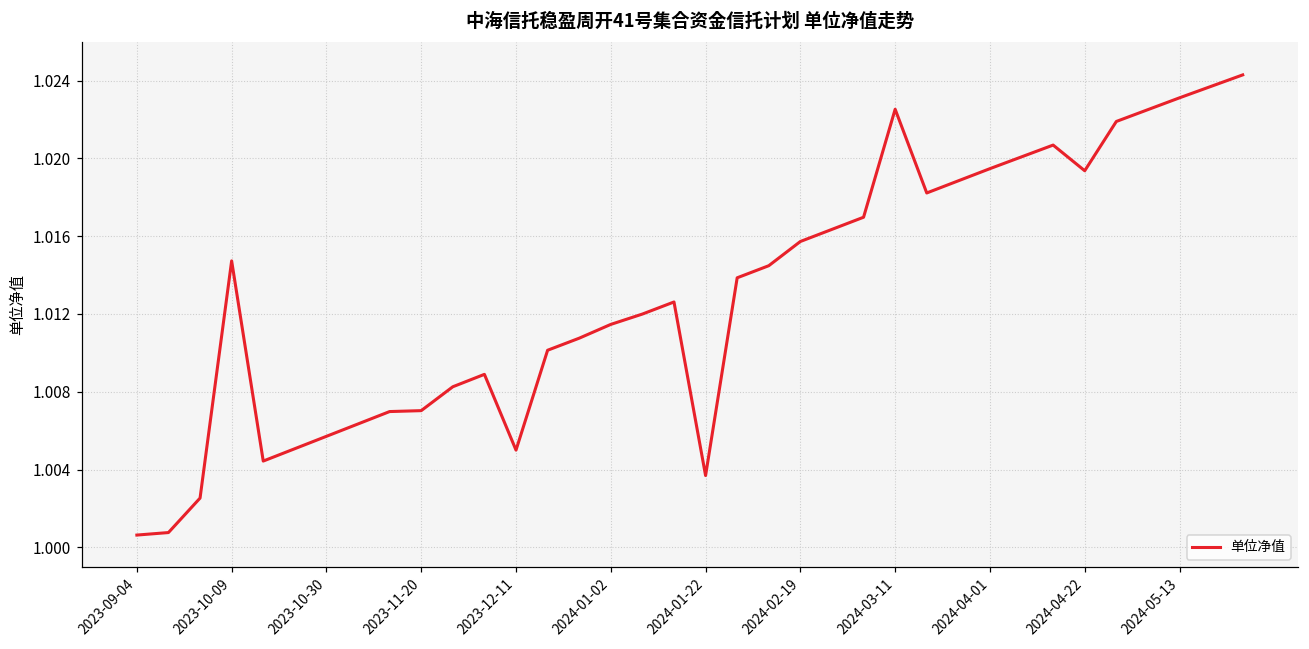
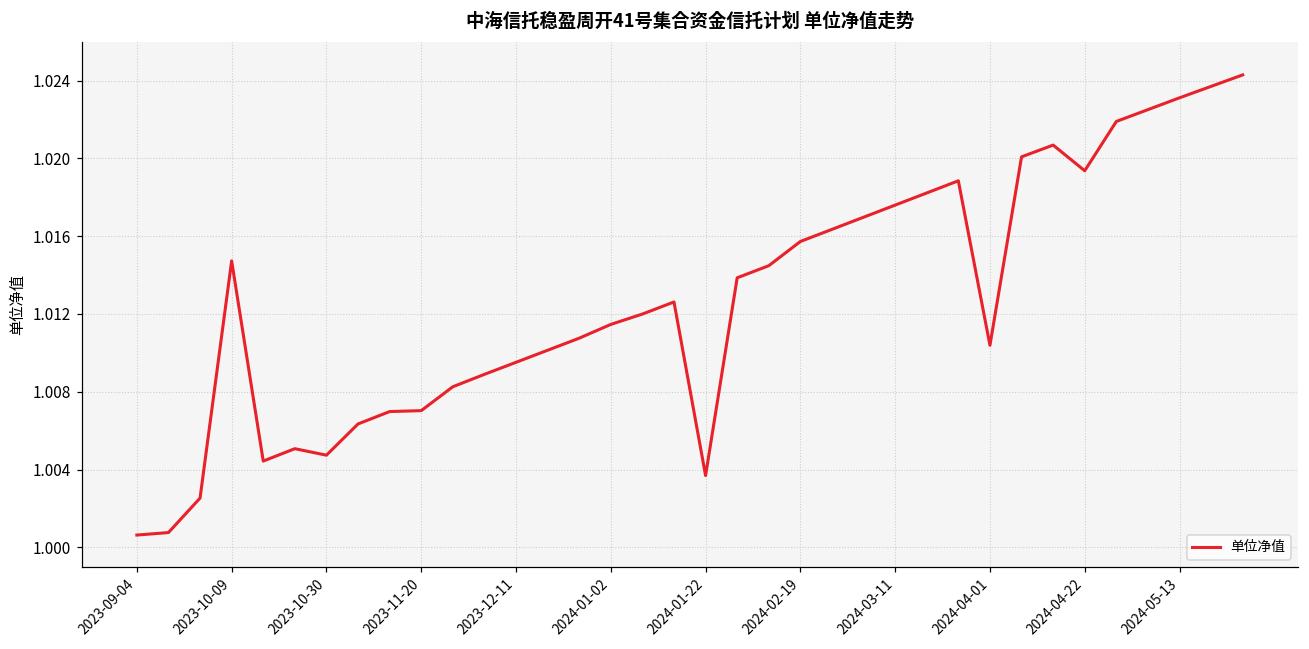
2023-10-30: 1.0057 -> 1.0047
2023-12-11: 1.0050 -> 1.0095
2024-03-11: 1.0225 -> 1.0176
2024-04-01: 1.0195 -> 1.0104
